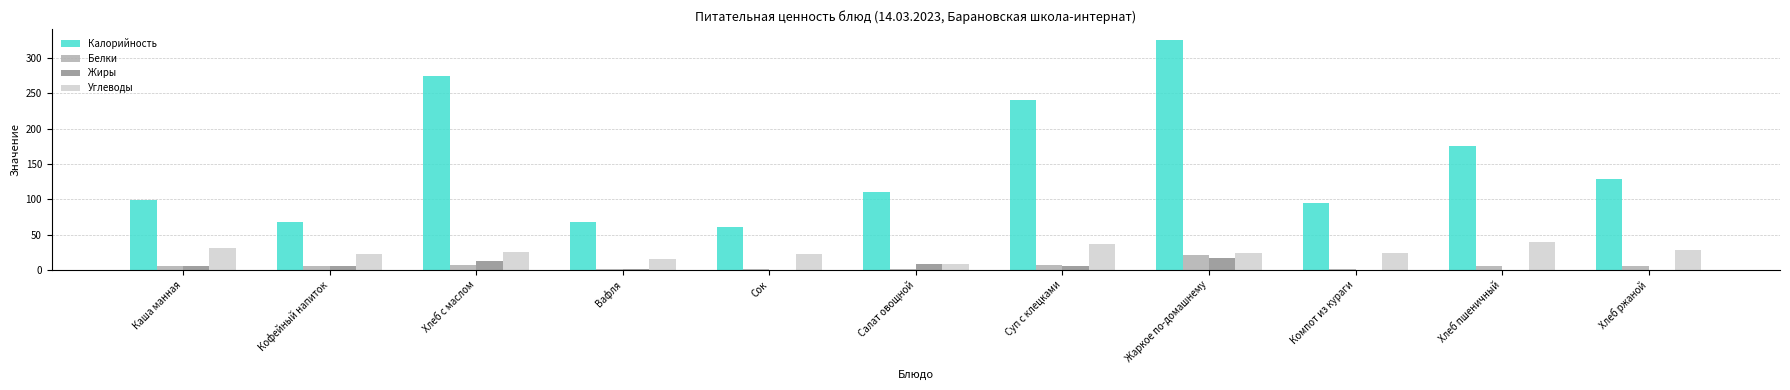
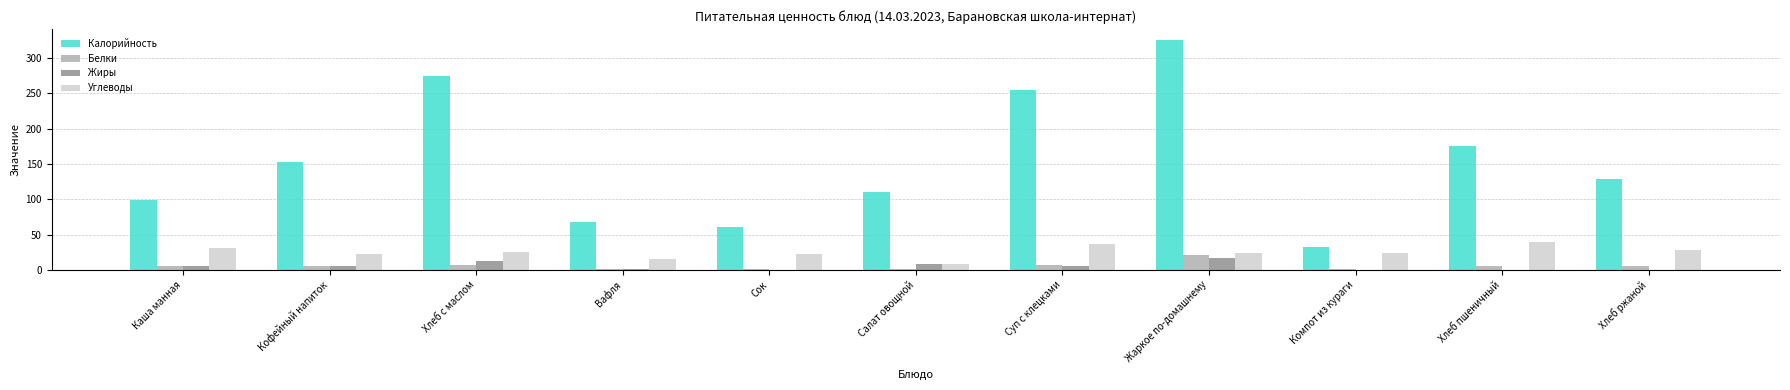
Калорийность, Кофейный напиток: 70 -> 150
Калорийность, Суп с клецками: 240 -> 250
Калорийность, Компот из кураги: 90 -> 30
